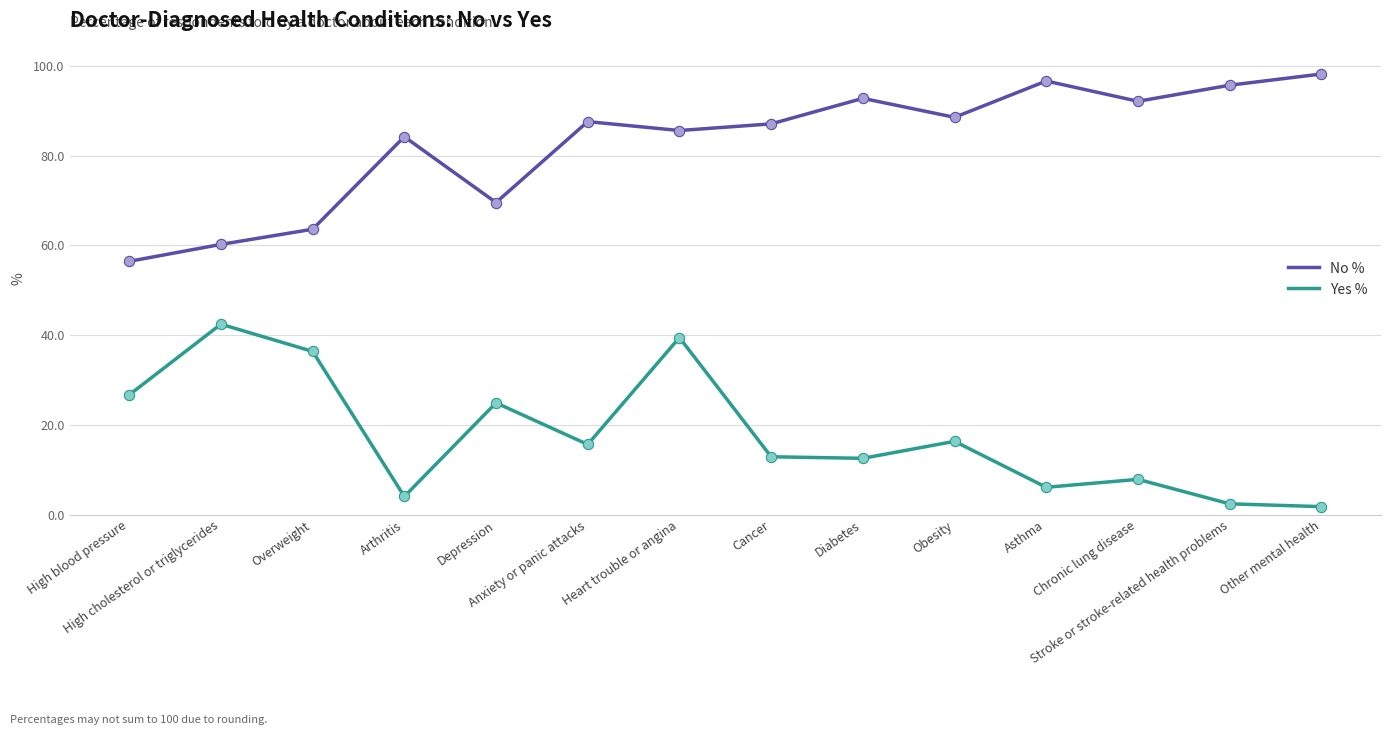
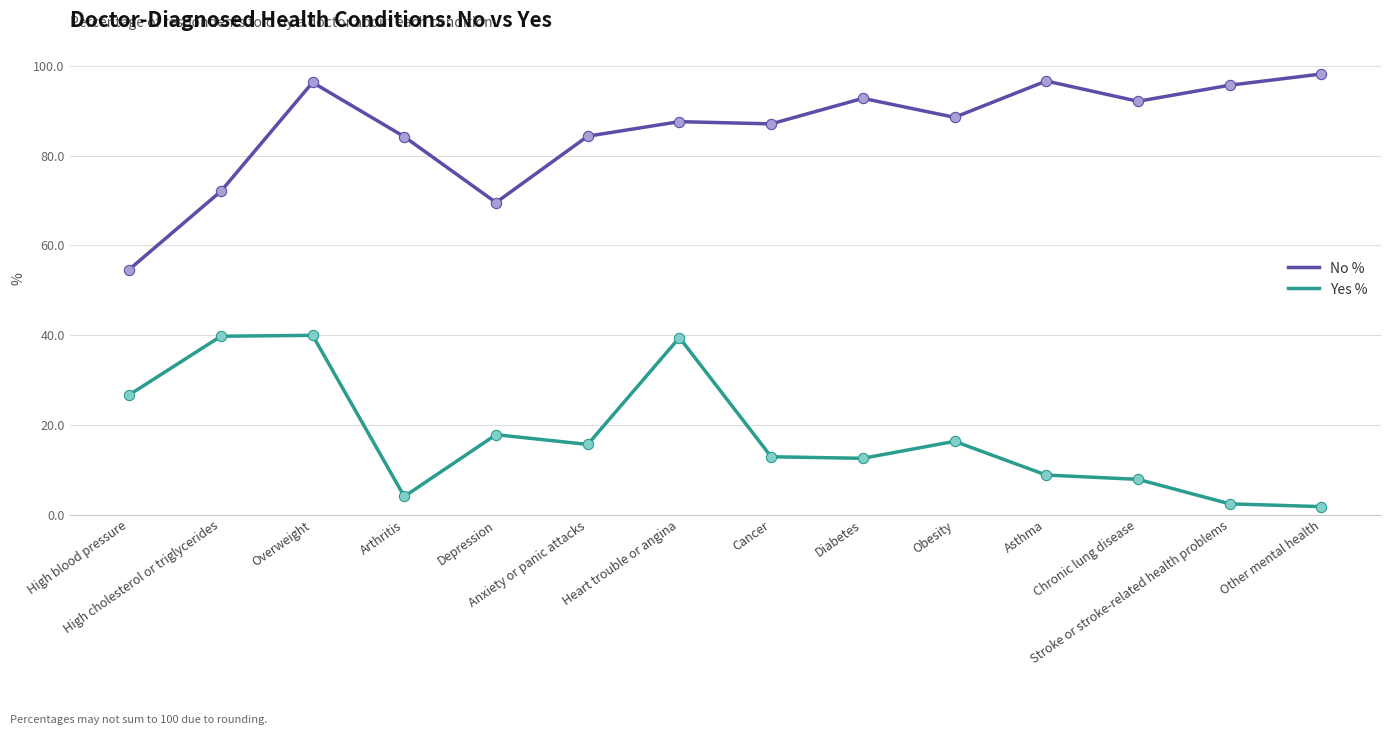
No %, High blood pressure: 56 -> 55
No %, High cholesterol or triglycerides: 60 -> 72
Yes %, High cholesterol or triglycerides: 42 -> 40
No %, Overweight: 64 -> 96
Yes %, Overweight: 36 -> 40
Yes %, Depression: 25 -> 18
No %, Anxiety or panic attacks: 88 -> 84
No %, Heart trouble or angina: 86 -> 88
Yes %, Asthma: 6 -> 9
